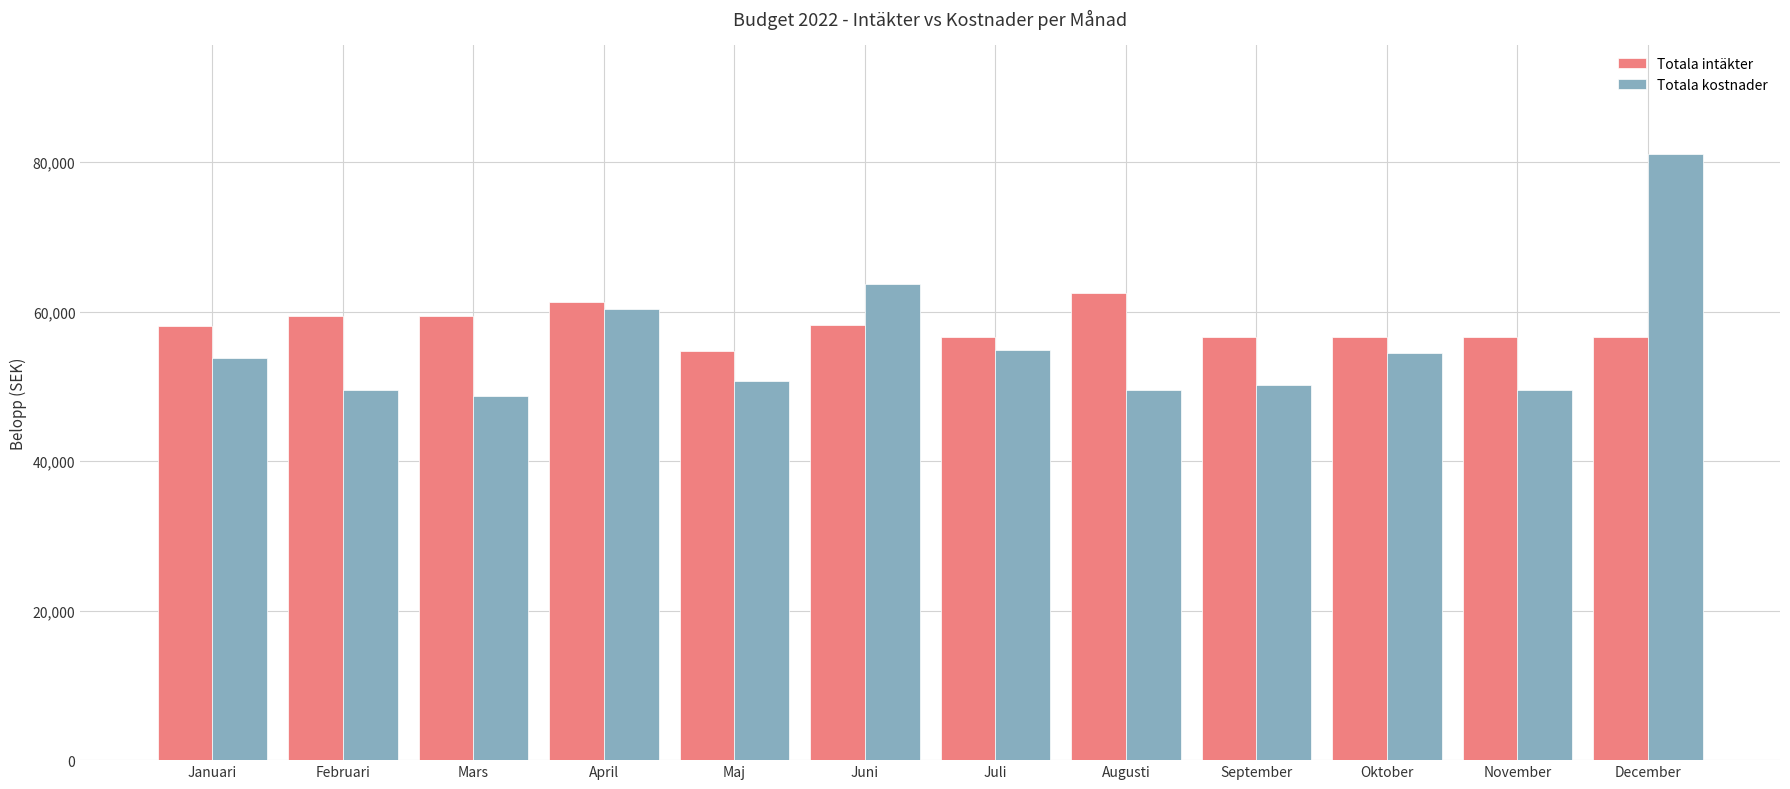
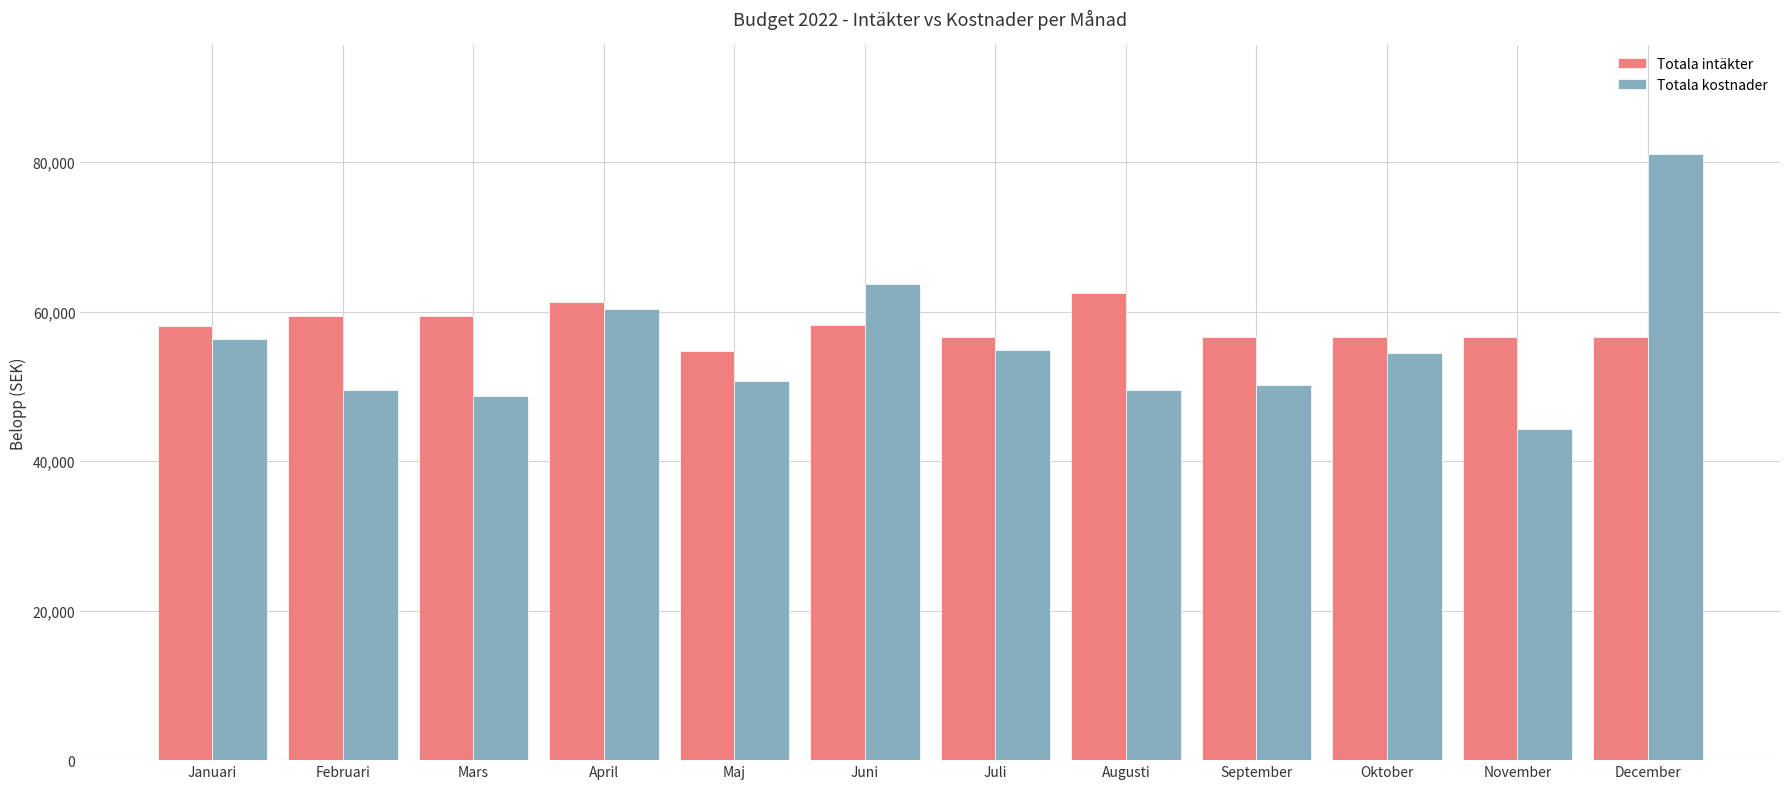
Totala kostnader, Januari: 54,000 -> 56,000
Totala kostnader, November: 49,000 -> 44,000
